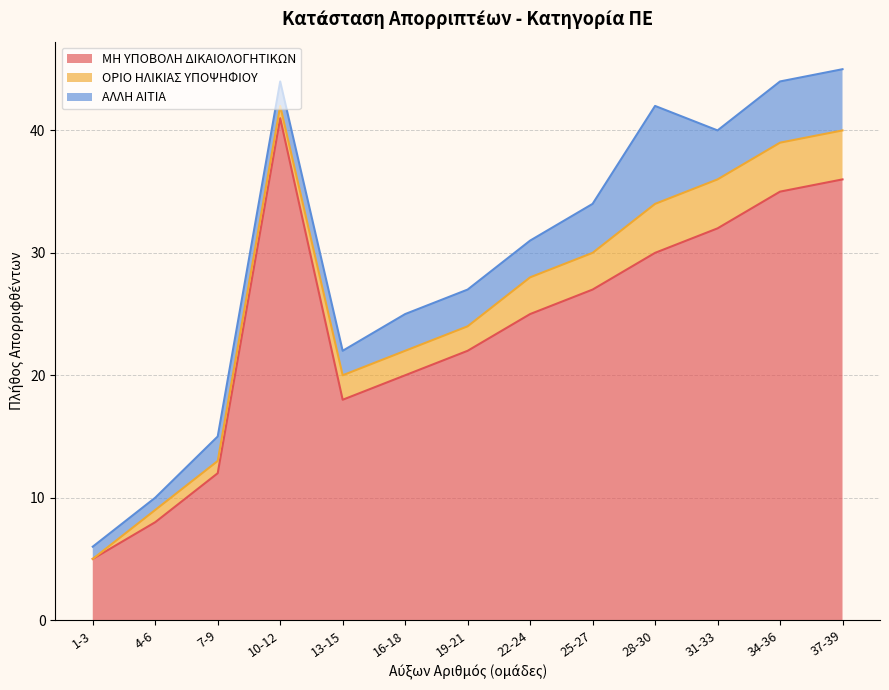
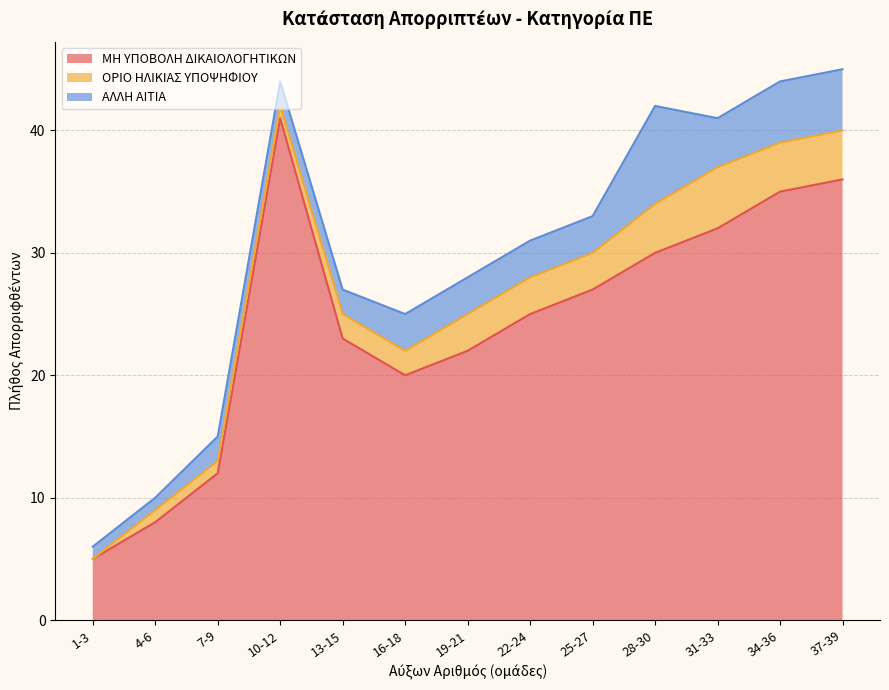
ΜΗ ΥΠΟΒΟΛΗ ΔΙΚΑΙΟΛΟΓΗΤΙΚΩΝ, 13-15: 18 -> 23
ΟΡΙΟ ΗΛΙΚΙΑΣ ΥΠΟΨΗΦΙΟΥ, 19-21: 2 -> 3
ΑΛΛΗ ΑΙΤΙΑ, 25-27: 4 -> 3
ΟΡΙΟ ΗΛΙΚΙΑΣ ΥΠΟΨΗΦΙΟΥ, 31-33: 4 -> 5
